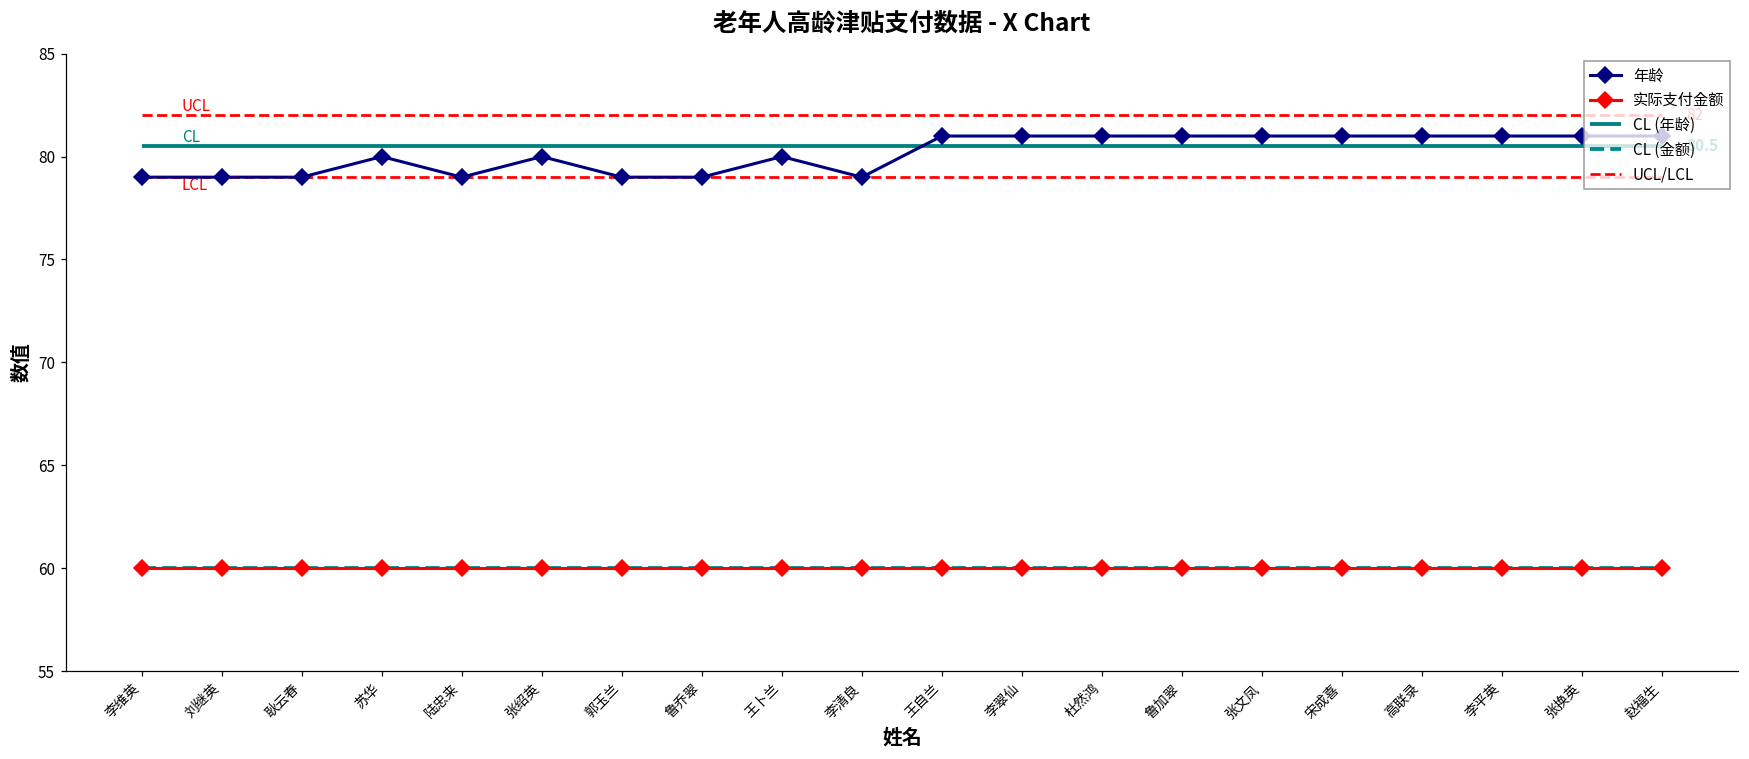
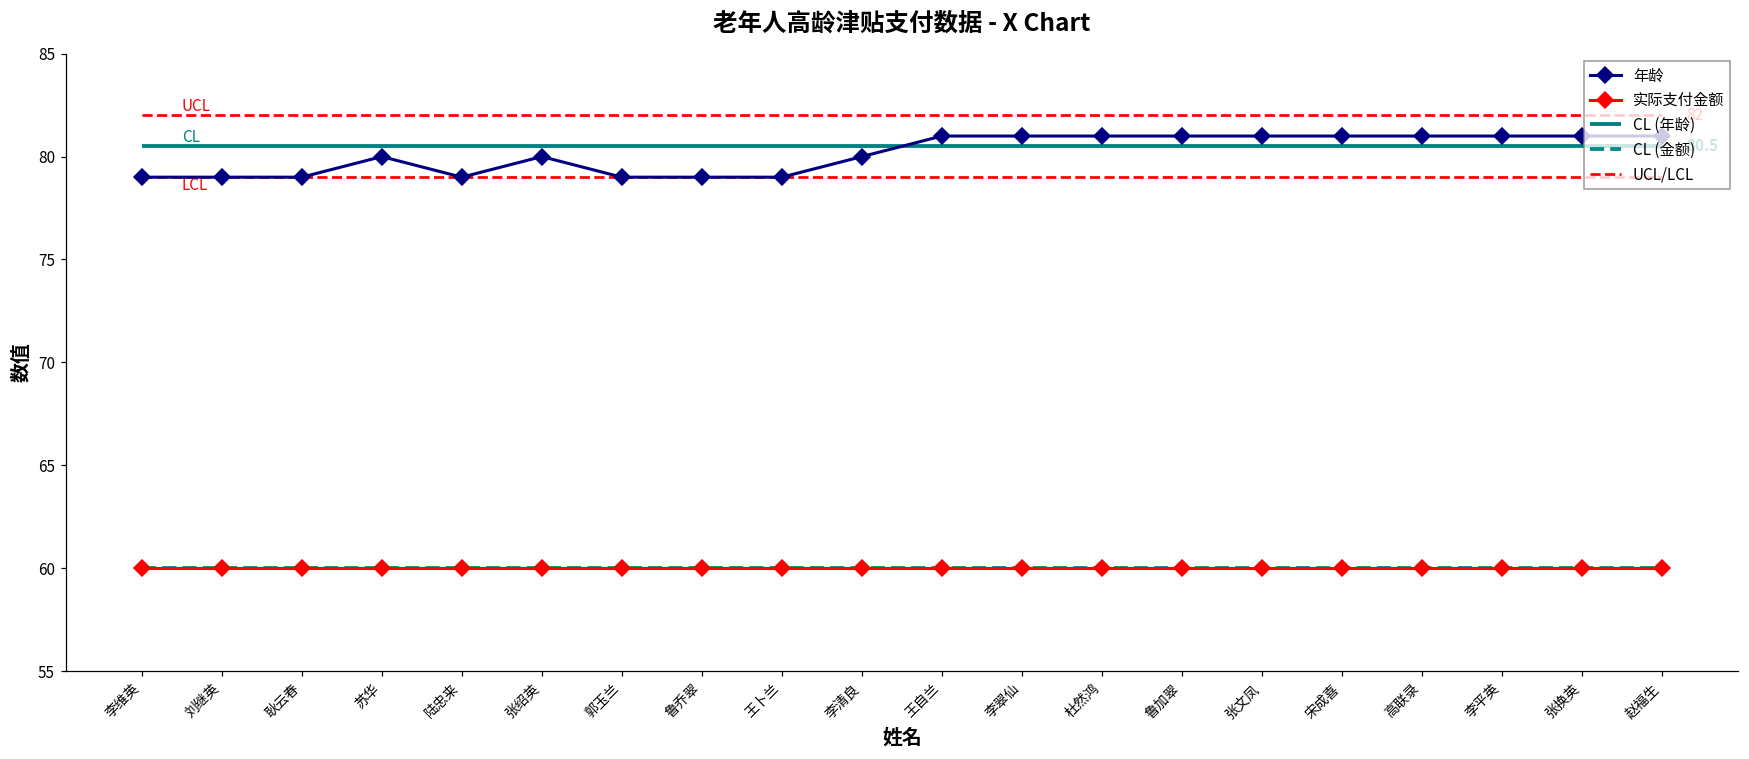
年龄, 王卜兰: 80 -> 79
年龄, 李清良: 79 -> 80
